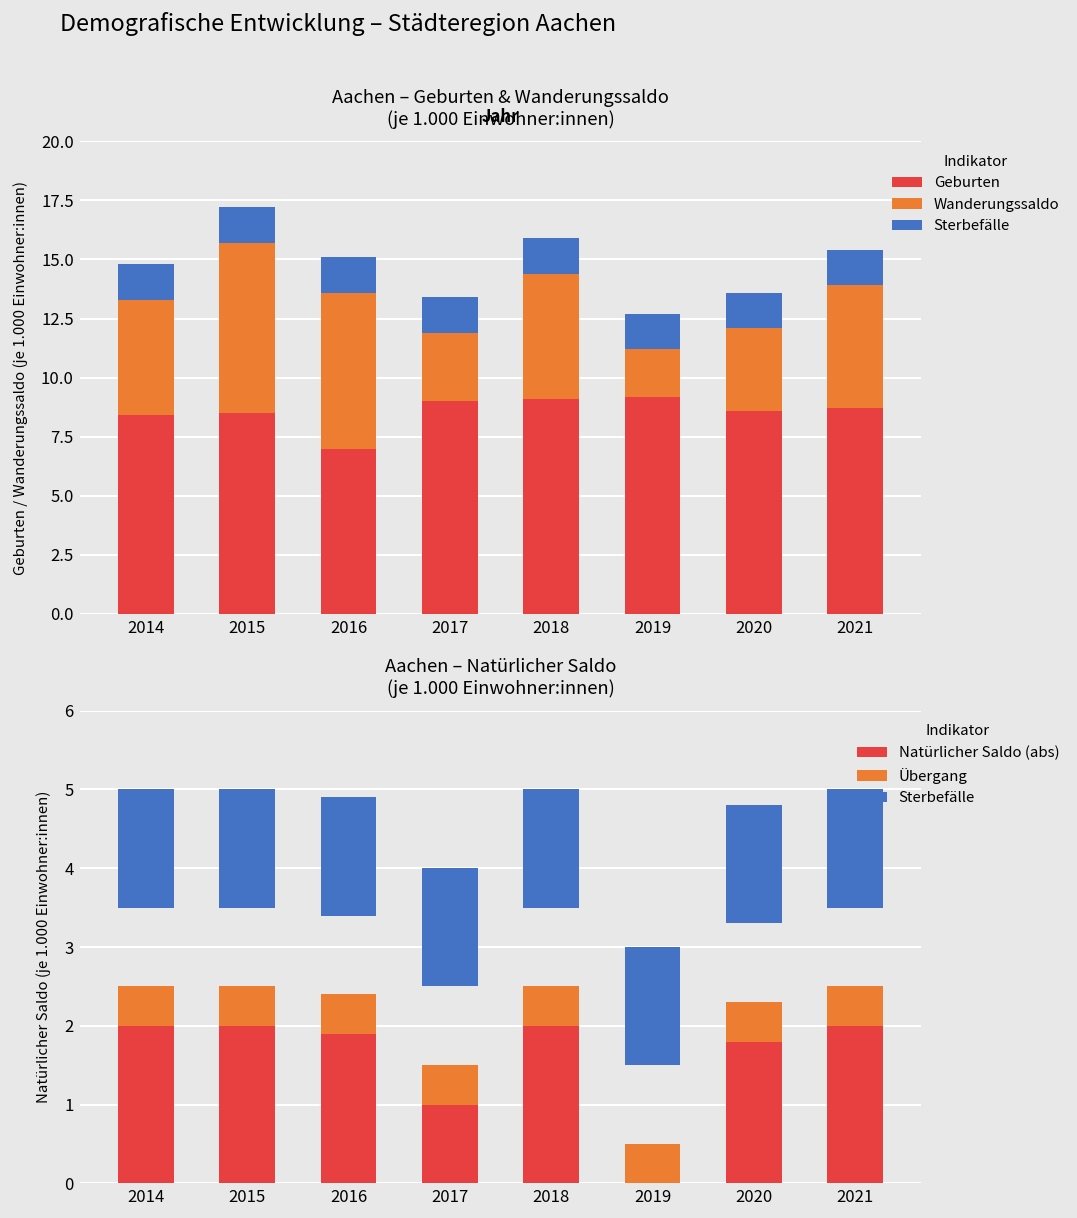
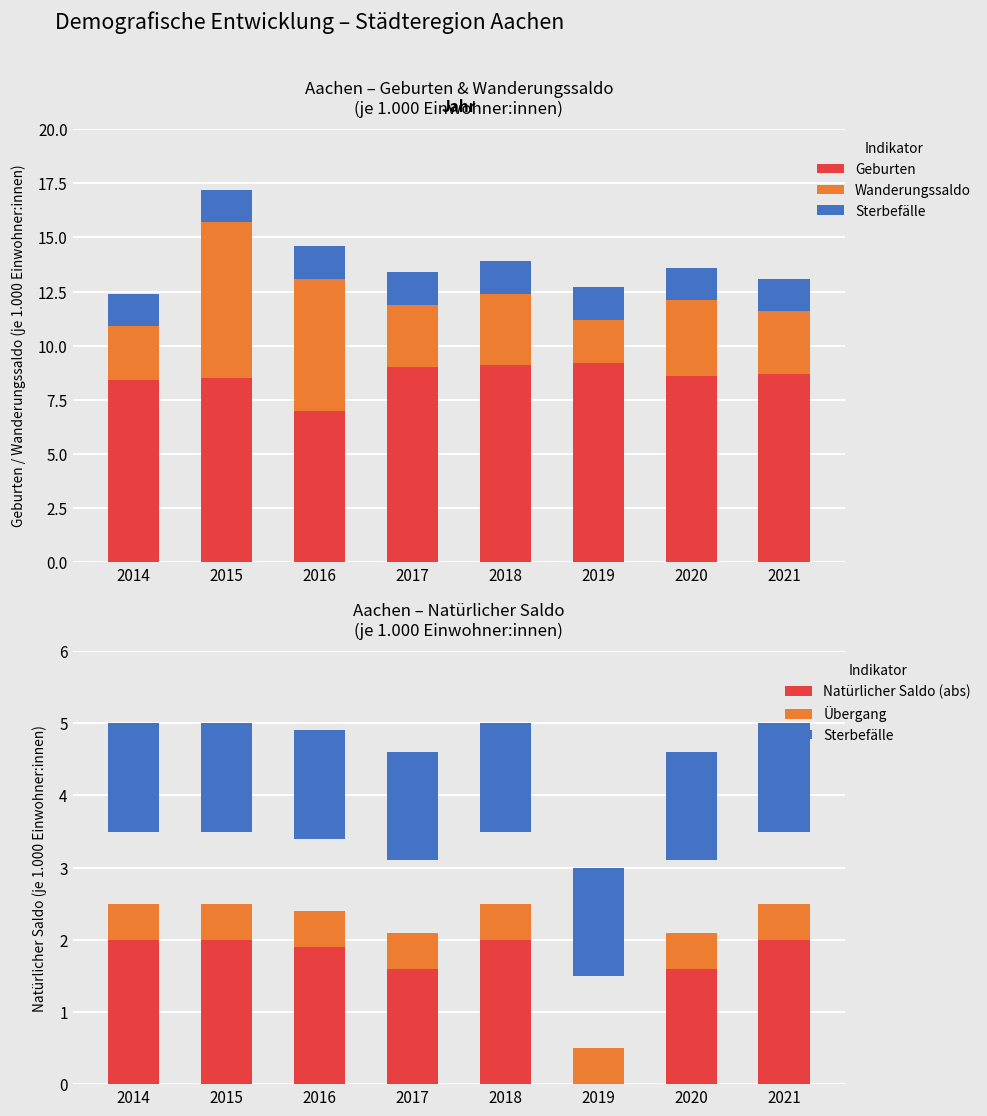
Aachen – Geburten & Wanderungssaldo (je 1.000 Einwohner:innen), Wanderungssaldo, 2014: 4.9 -> 2.5
Aachen – Geburten & Wanderungssaldo (je 1.000 Einwohner:innen), Wanderungssaldo, 2016: 6.6 -> 6.1
Aachen – Geburten & Wanderungssaldo (je 1.000 Einwohner:innen), Wanderungssaldo, 2018: 5.3 -> 3.3
Aachen – Geburten & Wanderungssaldo (je 1.000 Einwohner:innen), Wanderungssaldo, 2021: 5.2 -> 2.9
Aachen – Natürlicher Saldo (je 1.000 Einwohner:innen), Natürlicher Saldo (abs), 2017: 1.0 -> 1.6
Aachen – Natürlicher Saldo (je 1.000 Einwohner:innen), Natürlicher Saldo (abs), 2020: 1.8 -> 1.6
